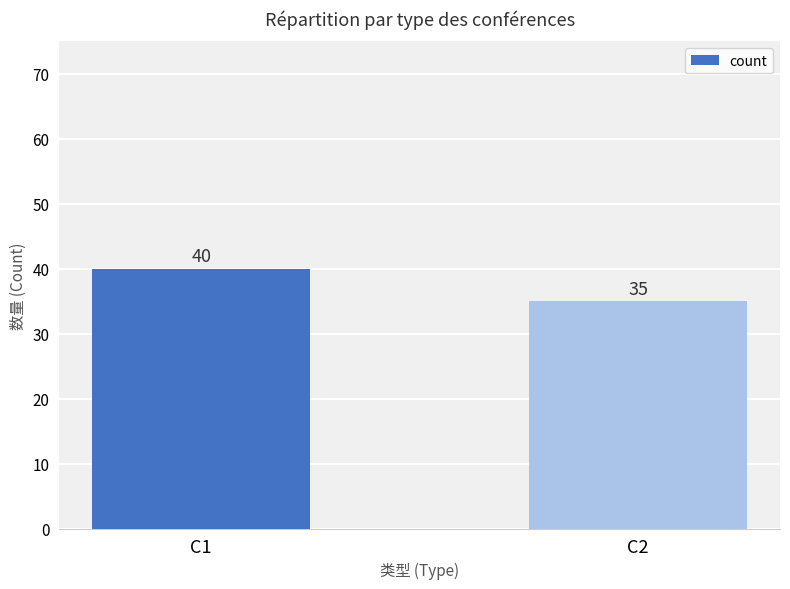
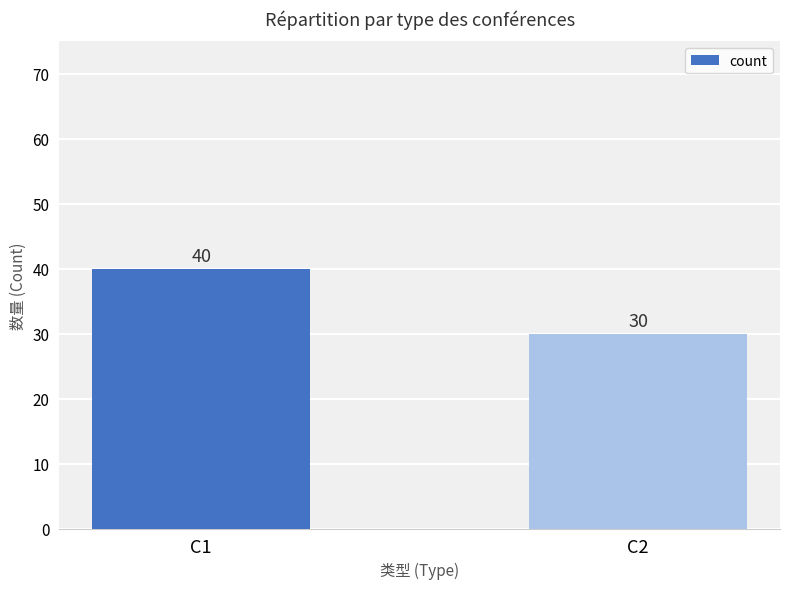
C2: 35 -> 30
